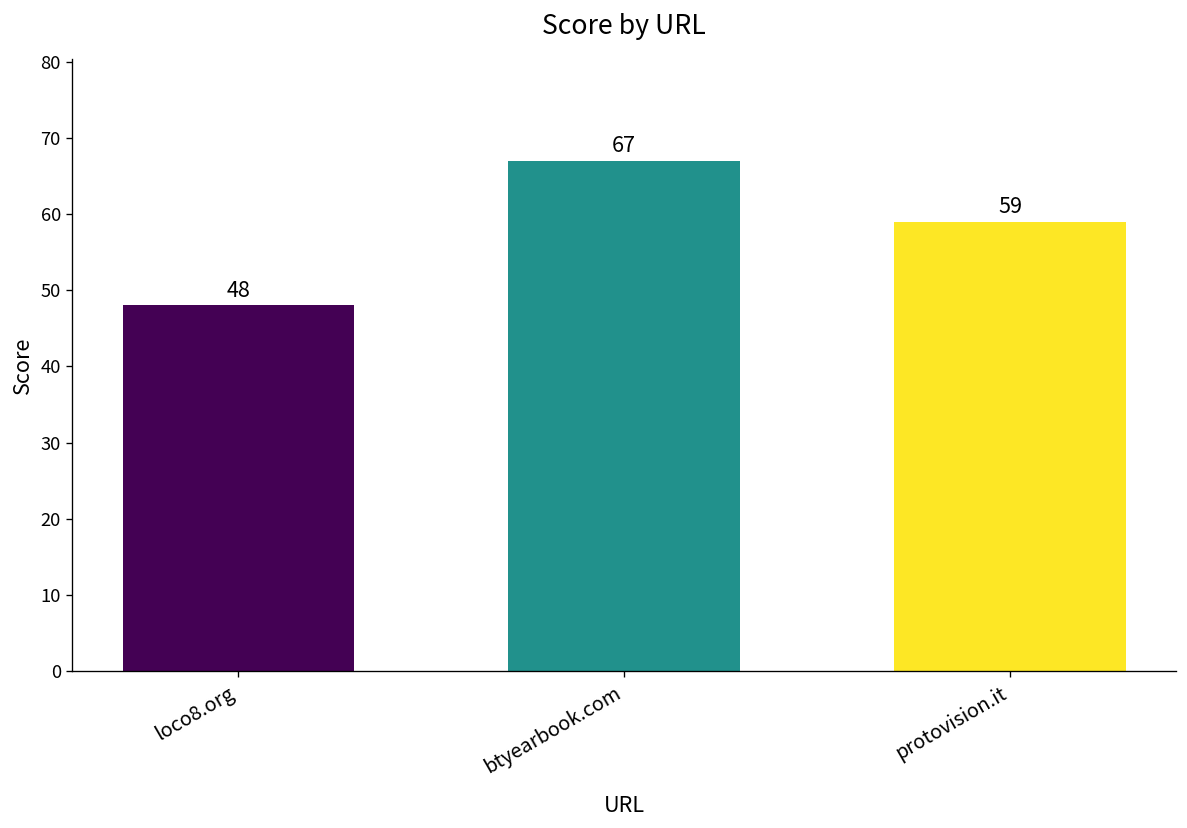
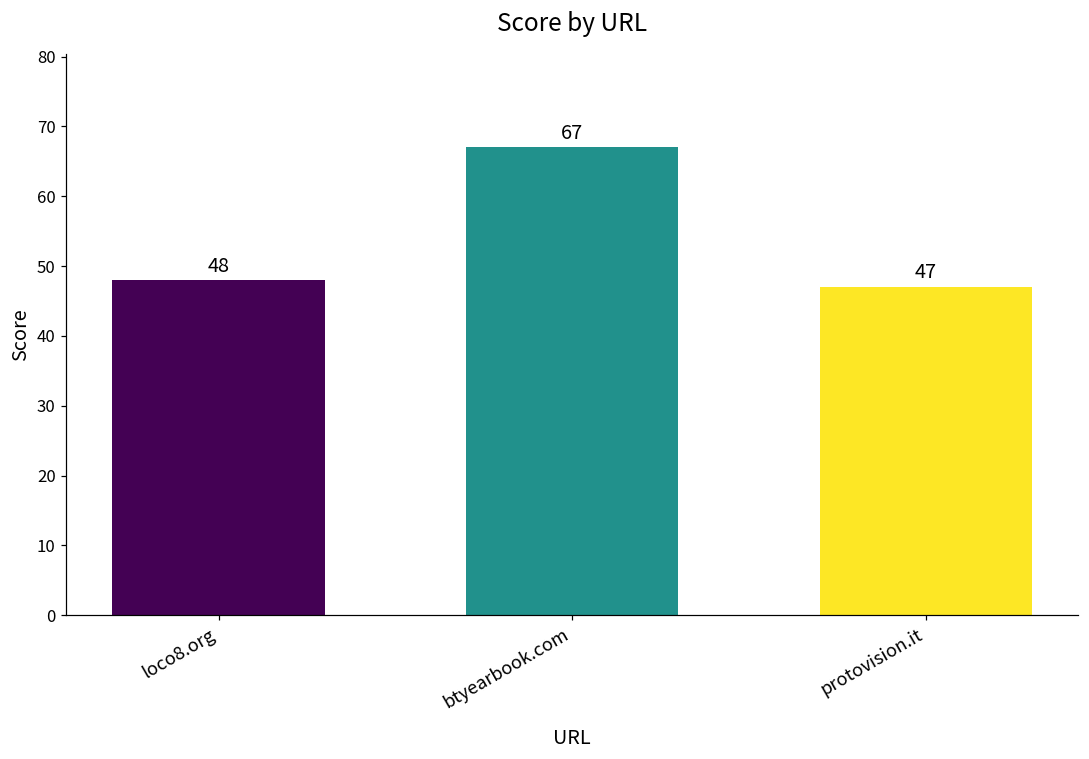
protovision.it: 59 -> 47
